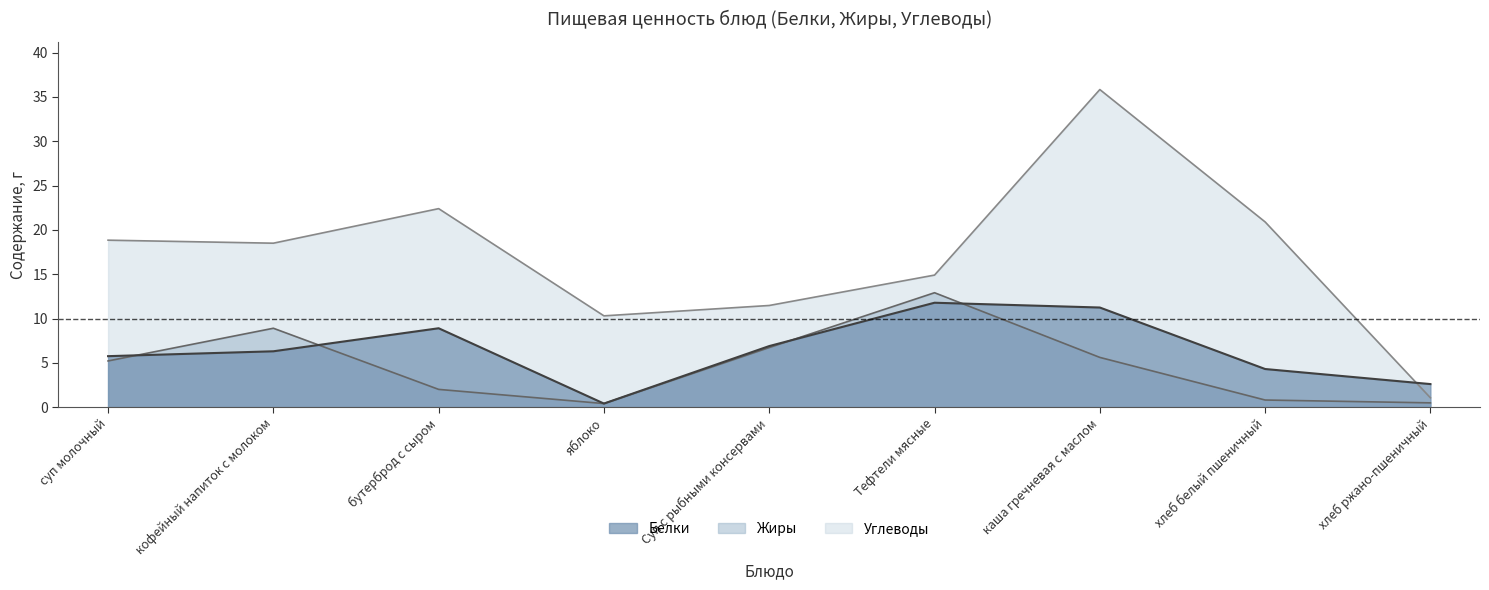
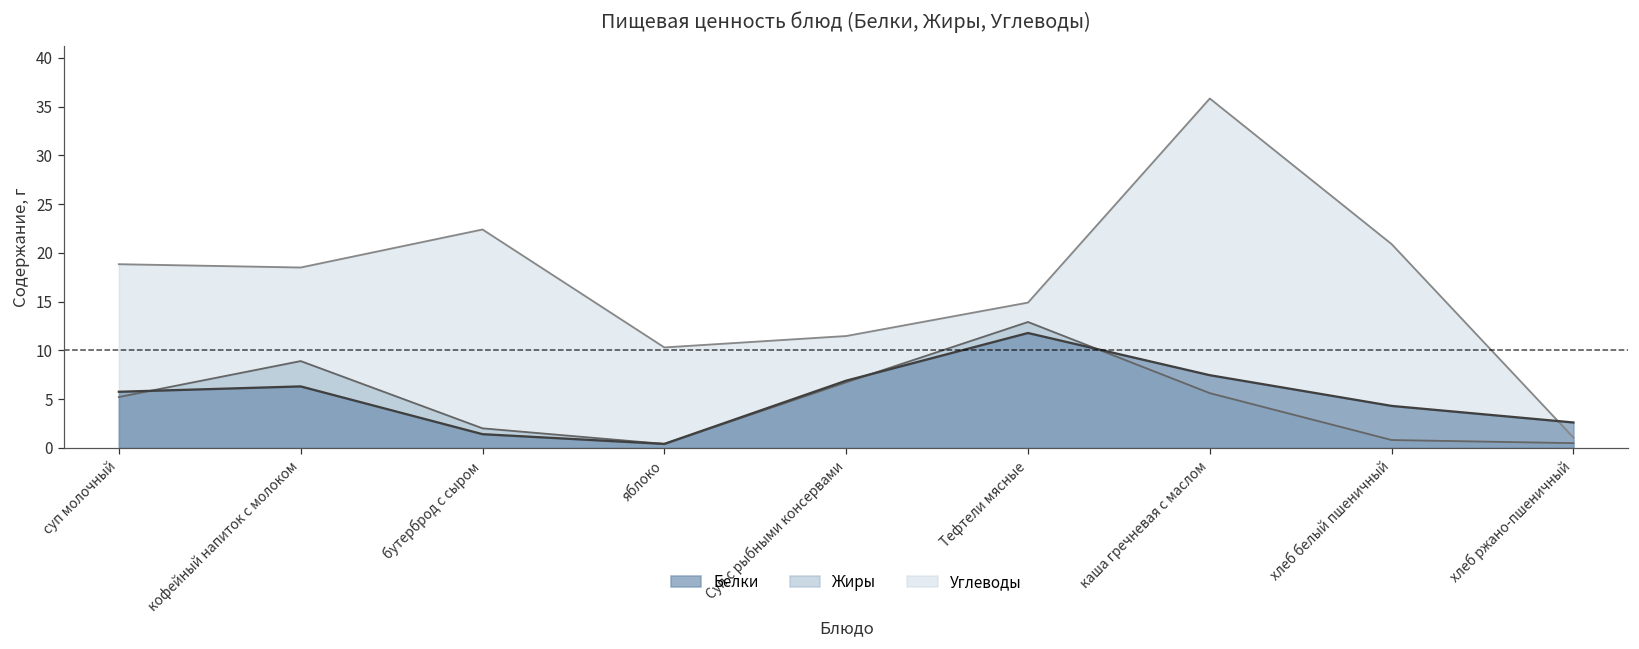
Белки, бутерброд с сыром: 9 -> 1
Белки, каша гречневая с маслом: 11 -> 7
